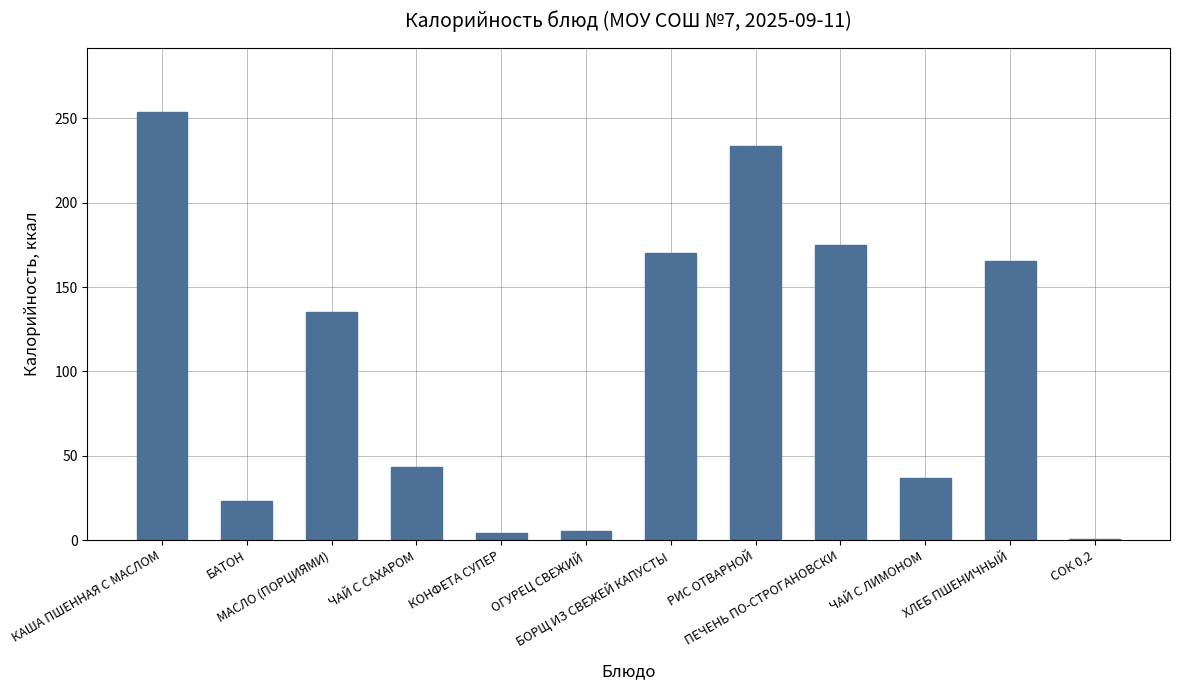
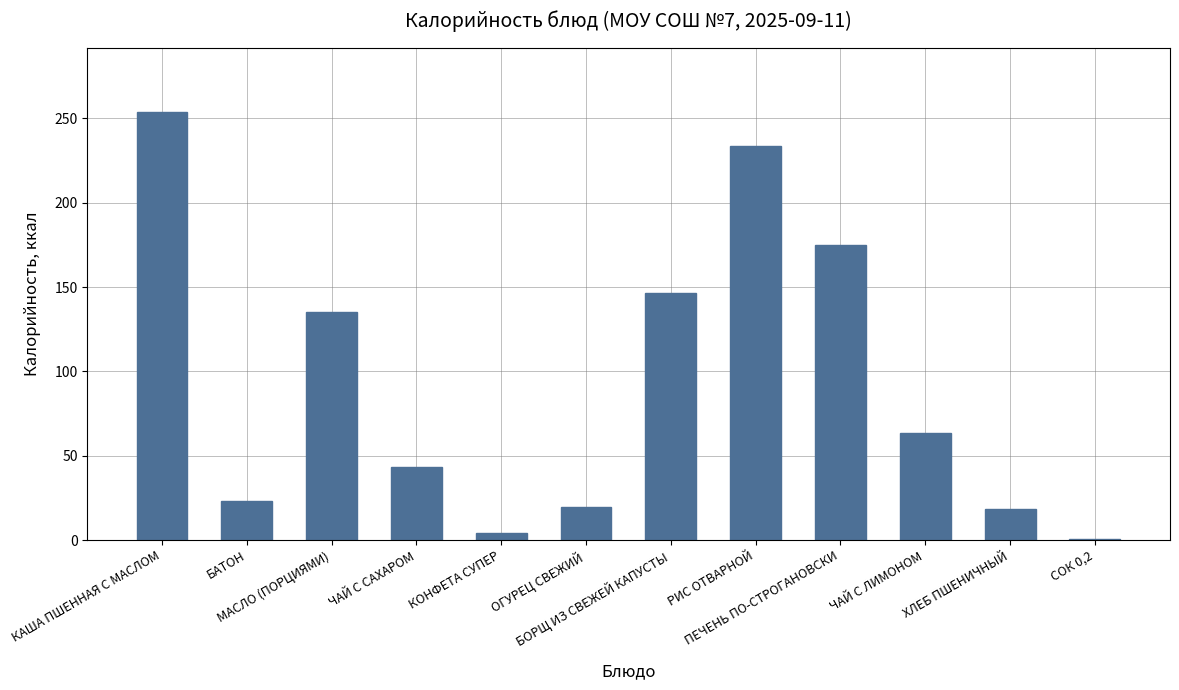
ОГУРЕЦ СВЕЖИЙ: 6 -> 20
БОРЩ ИЗ СВЕЖЕЙ КАПУСТЫ: 170 -> 146
ЧАЙ С ЛИМОНОМ: 37 -> 63
ХЛЕБ ПШЕНИЧНЫЙ: 165 -> 19
